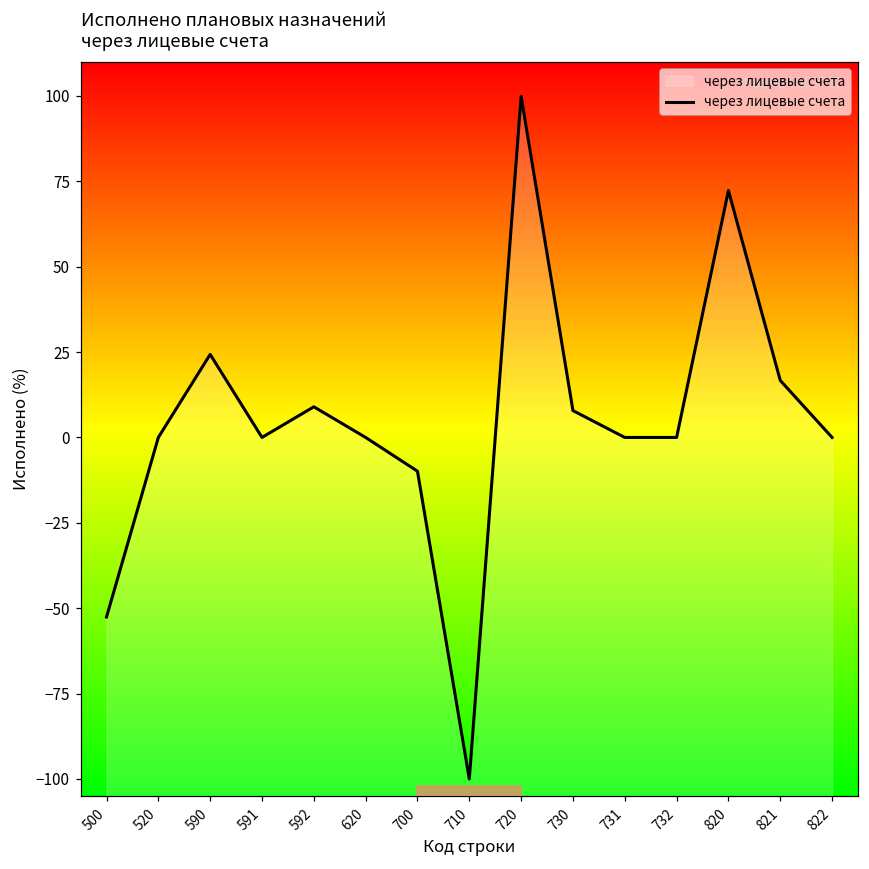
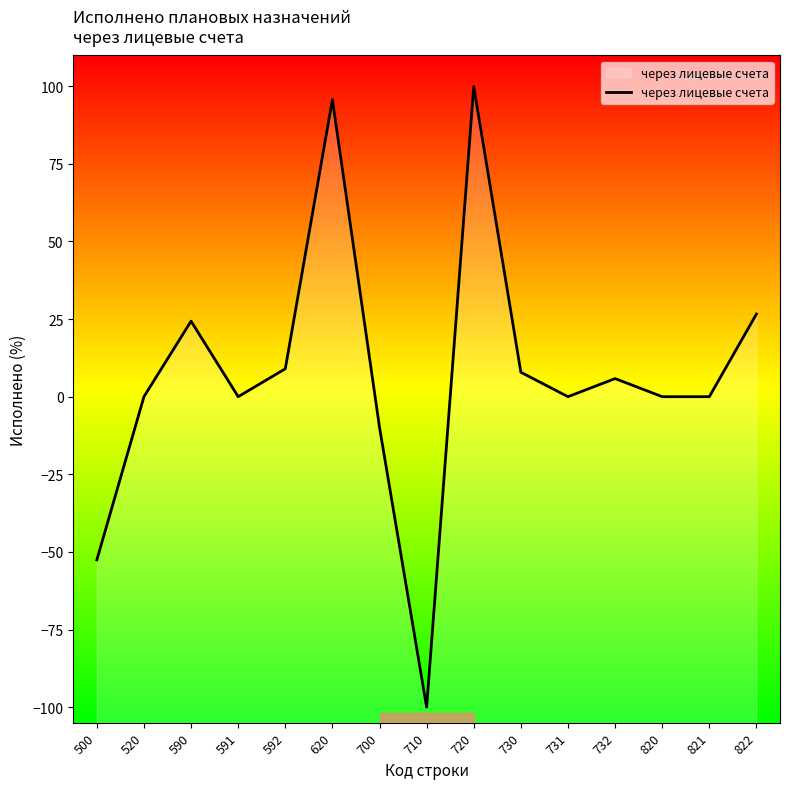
620: 0 -> 96
732: 0 -> 6
820: 72 -> 0
821: 17 -> 0
822: 0 -> 27
